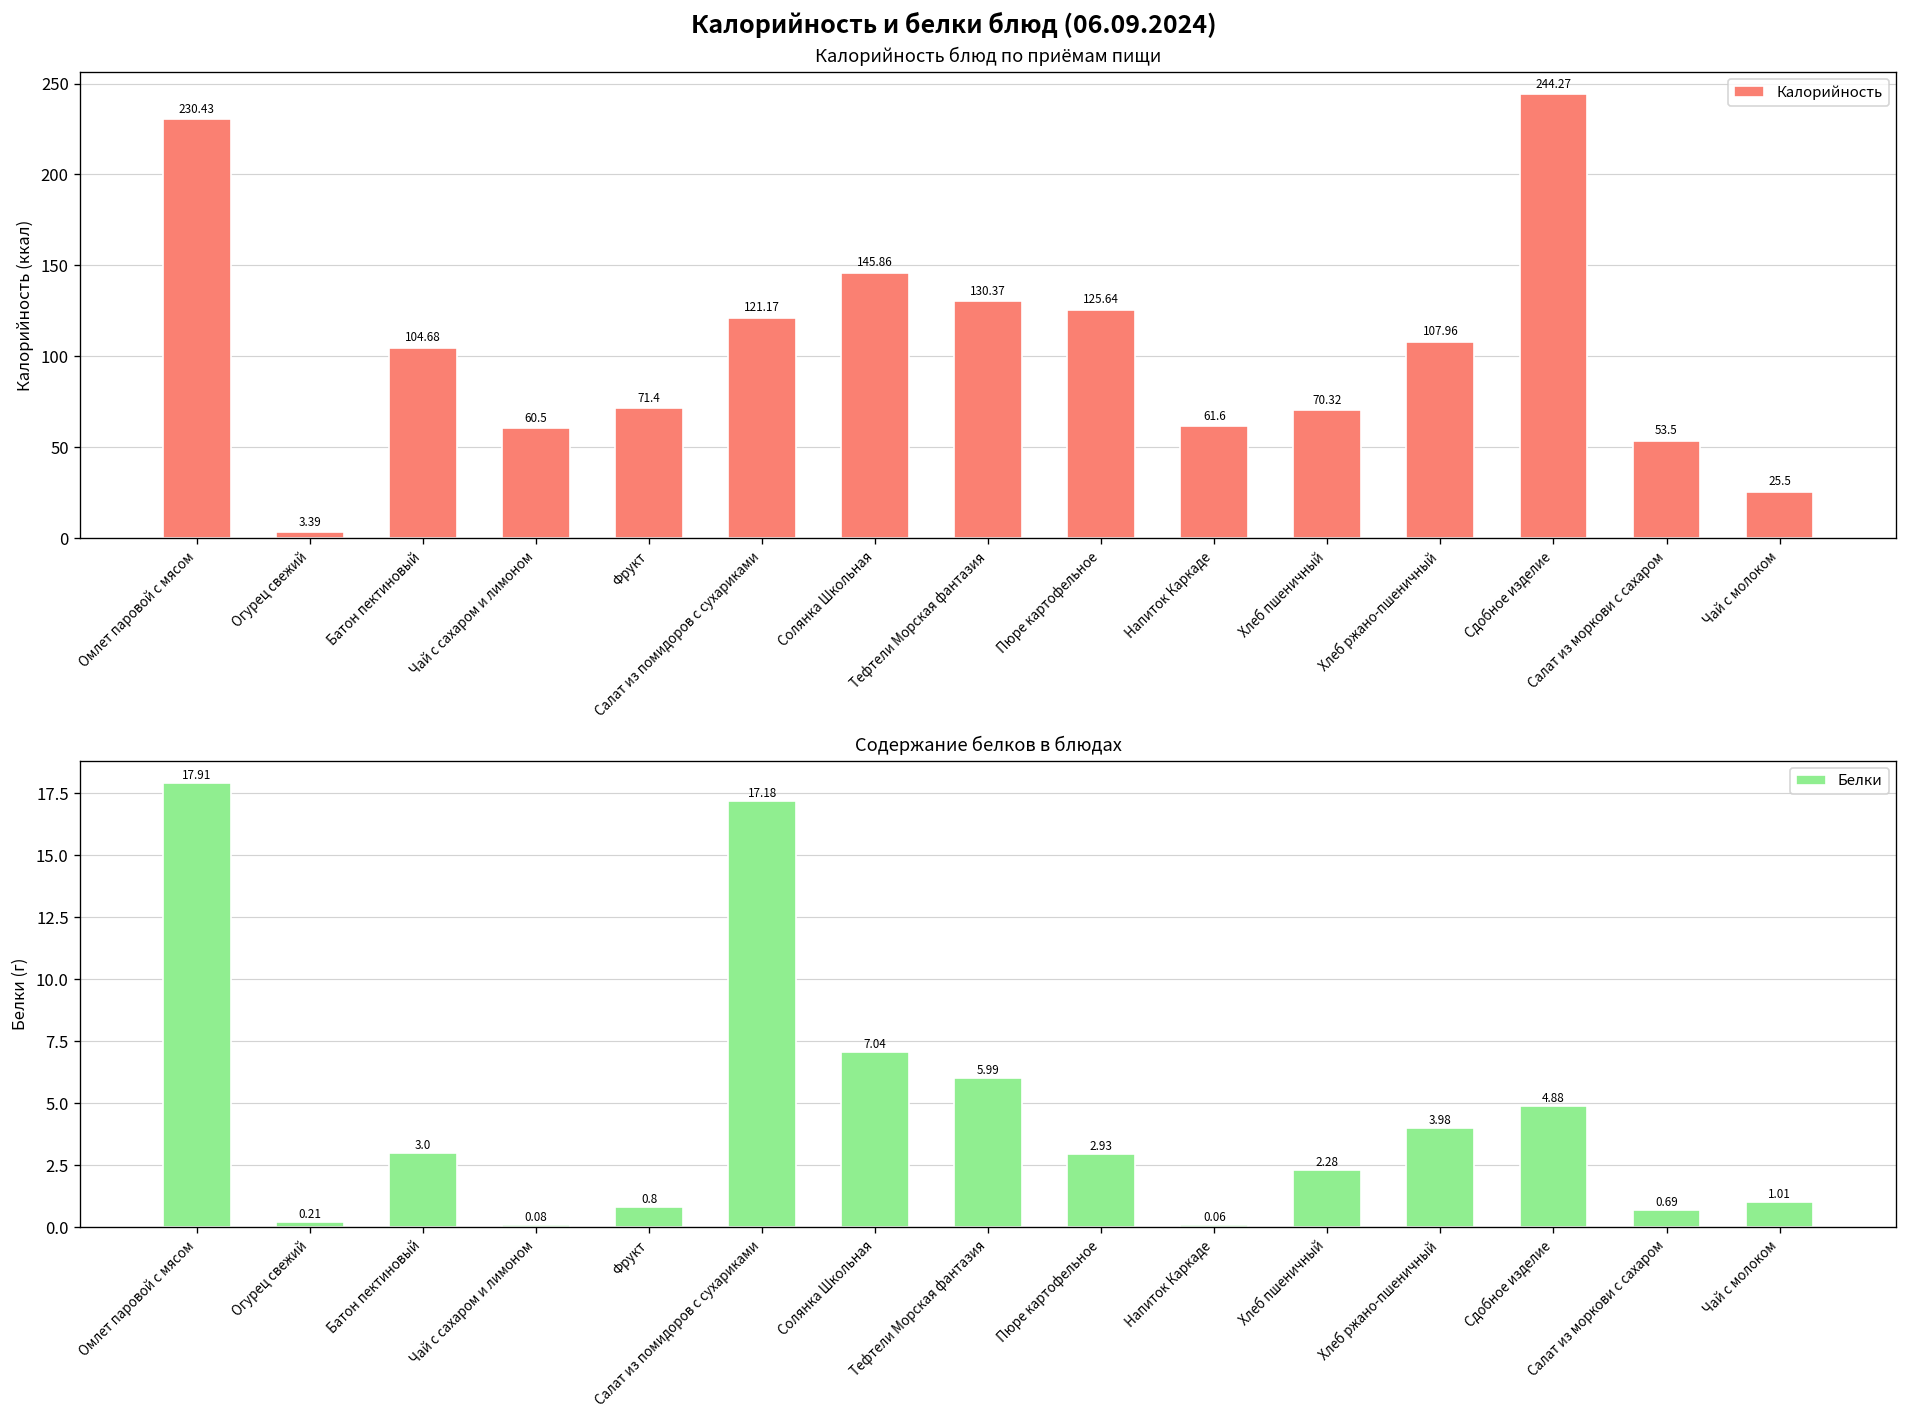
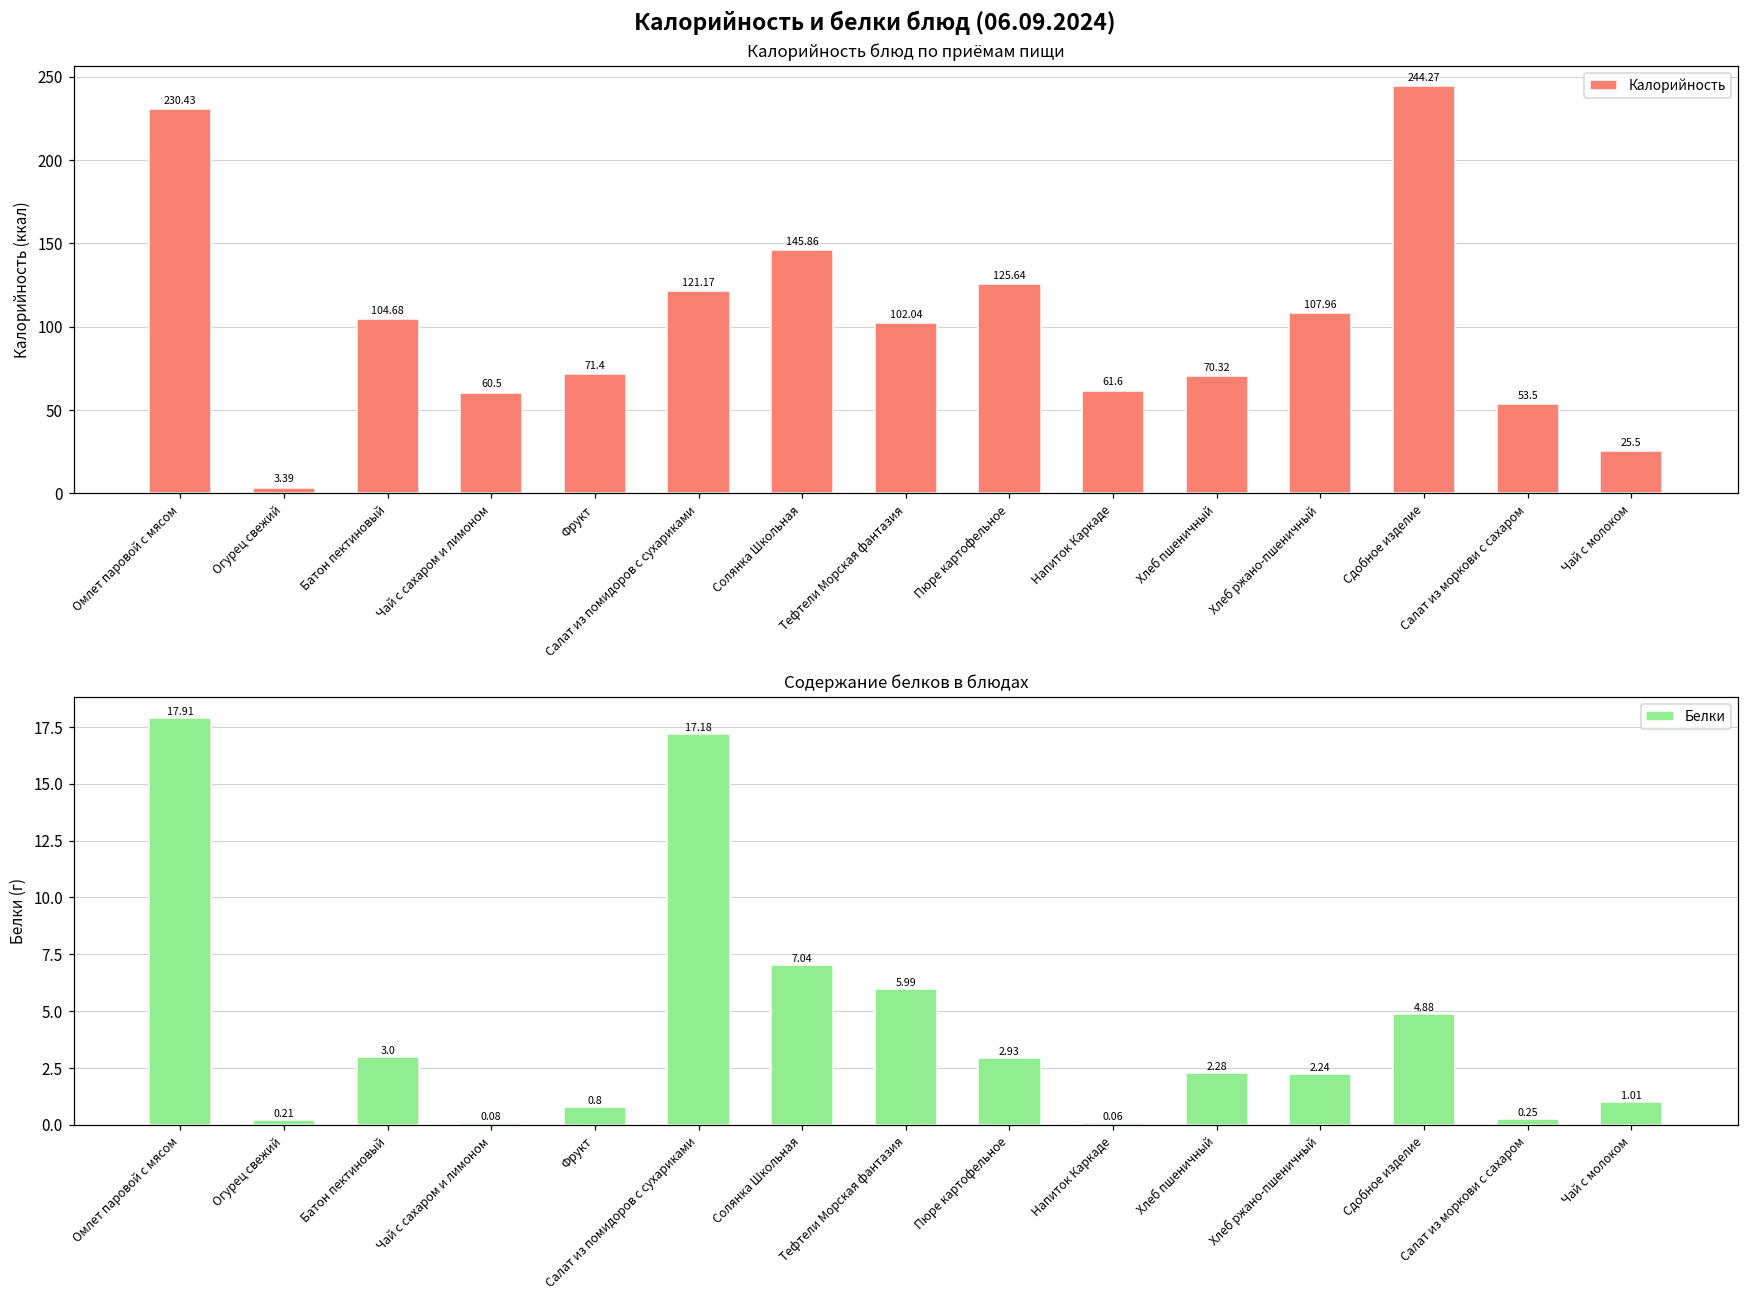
Калорийность блюд по приёмам пищи, Тефтели Морская фантазия: 130.37 -> 102.04
Содержание белков в блюдах, Хлеб ржано-пшеничный: 3.98 -> 2.24
Содержание белков в блюдах, Салат из моркови с сахаром: 0.69 -> 0.25
